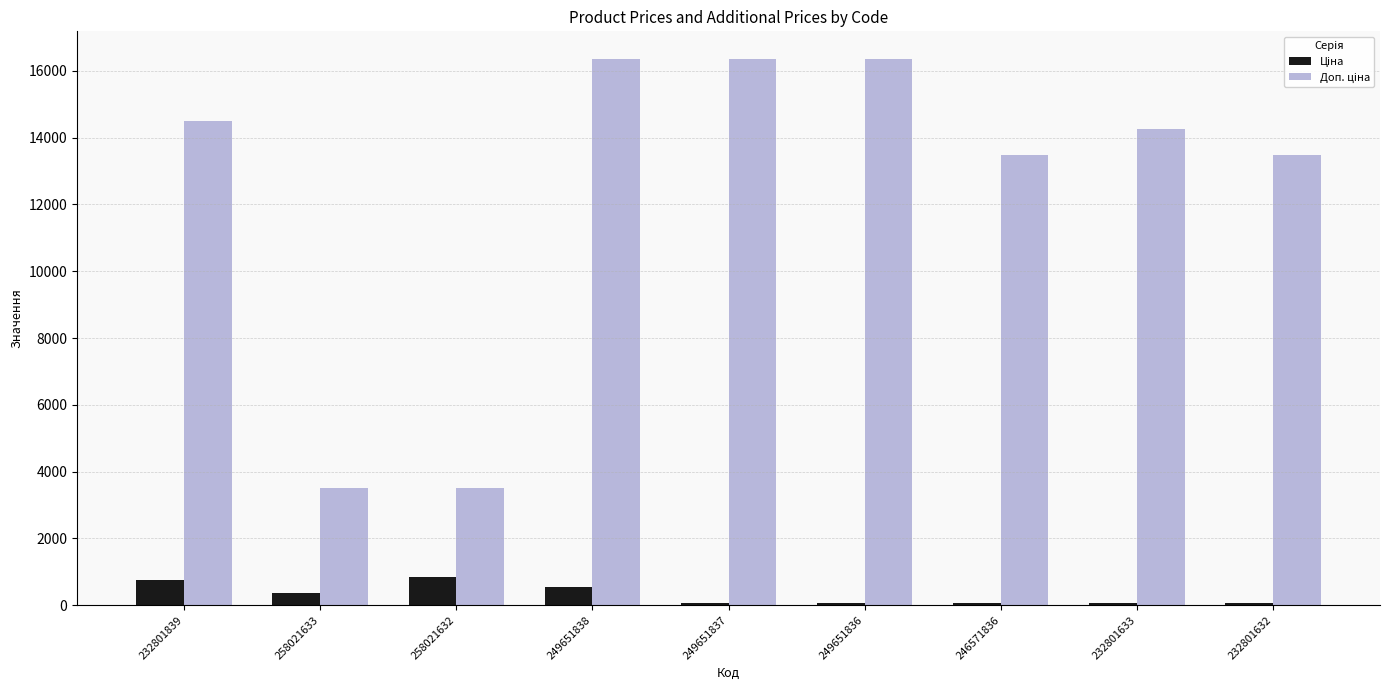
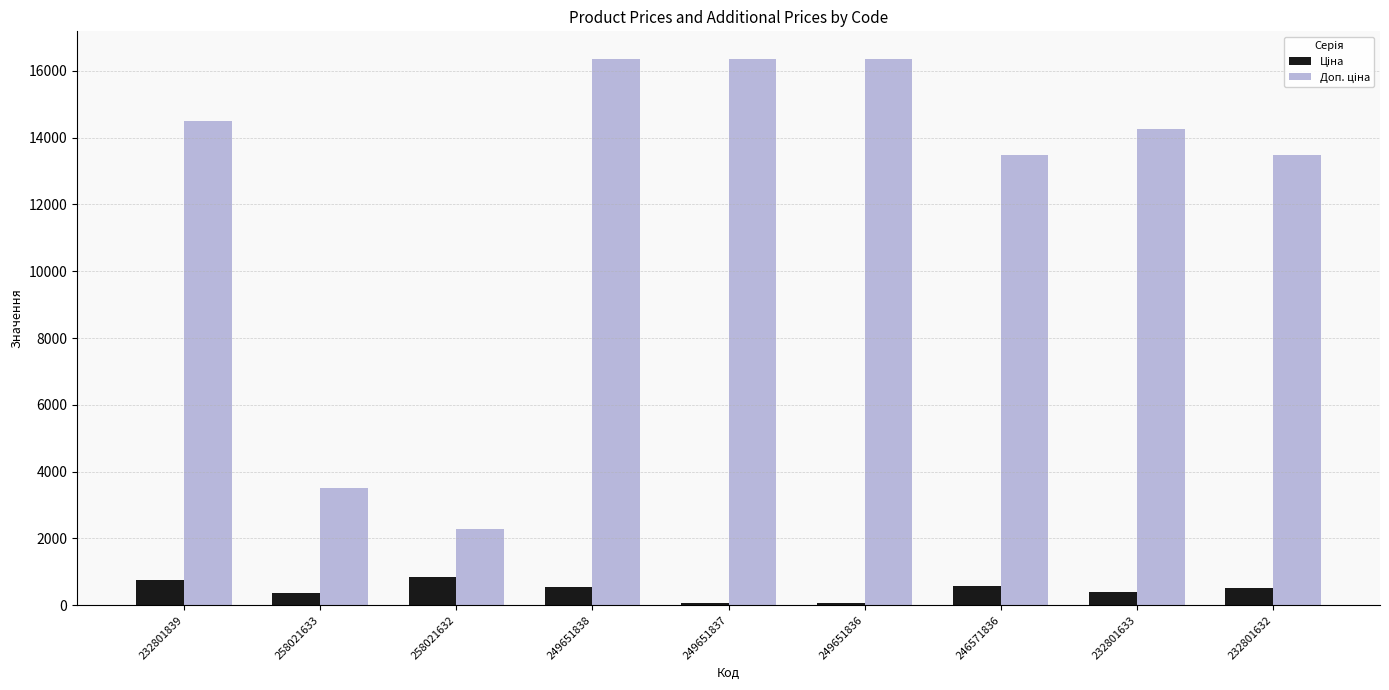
Доп. ціна, 258021632: 3500 -> 2300
Ціна, 246571836: 100 -> 600
Ціна, 232801633: 100 -> 400
Ціна, 232801632: 100 -> 500
